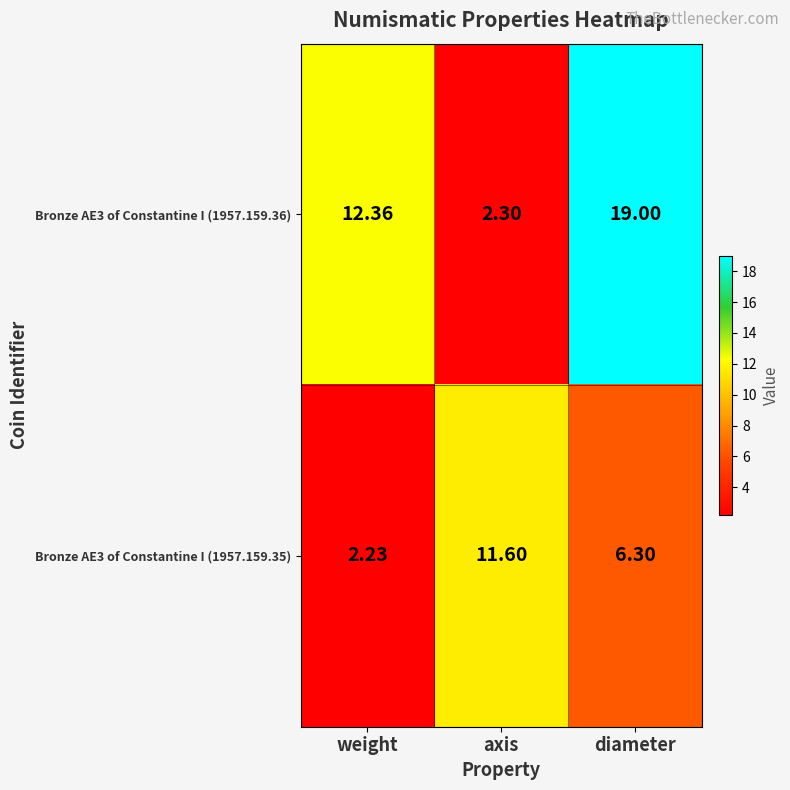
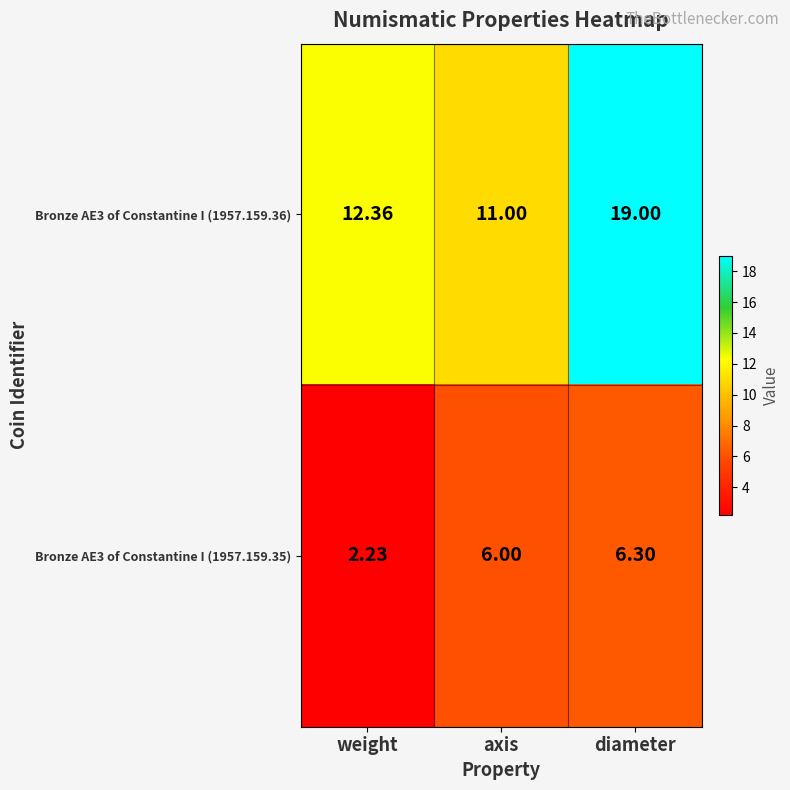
Bronze AE3 of Constantine I (1957.159.36), axis: 2.30 -> 11.00
Bronze AE3 of Constantine I (1957.159.35), axis: 11.60 -> 6.00
